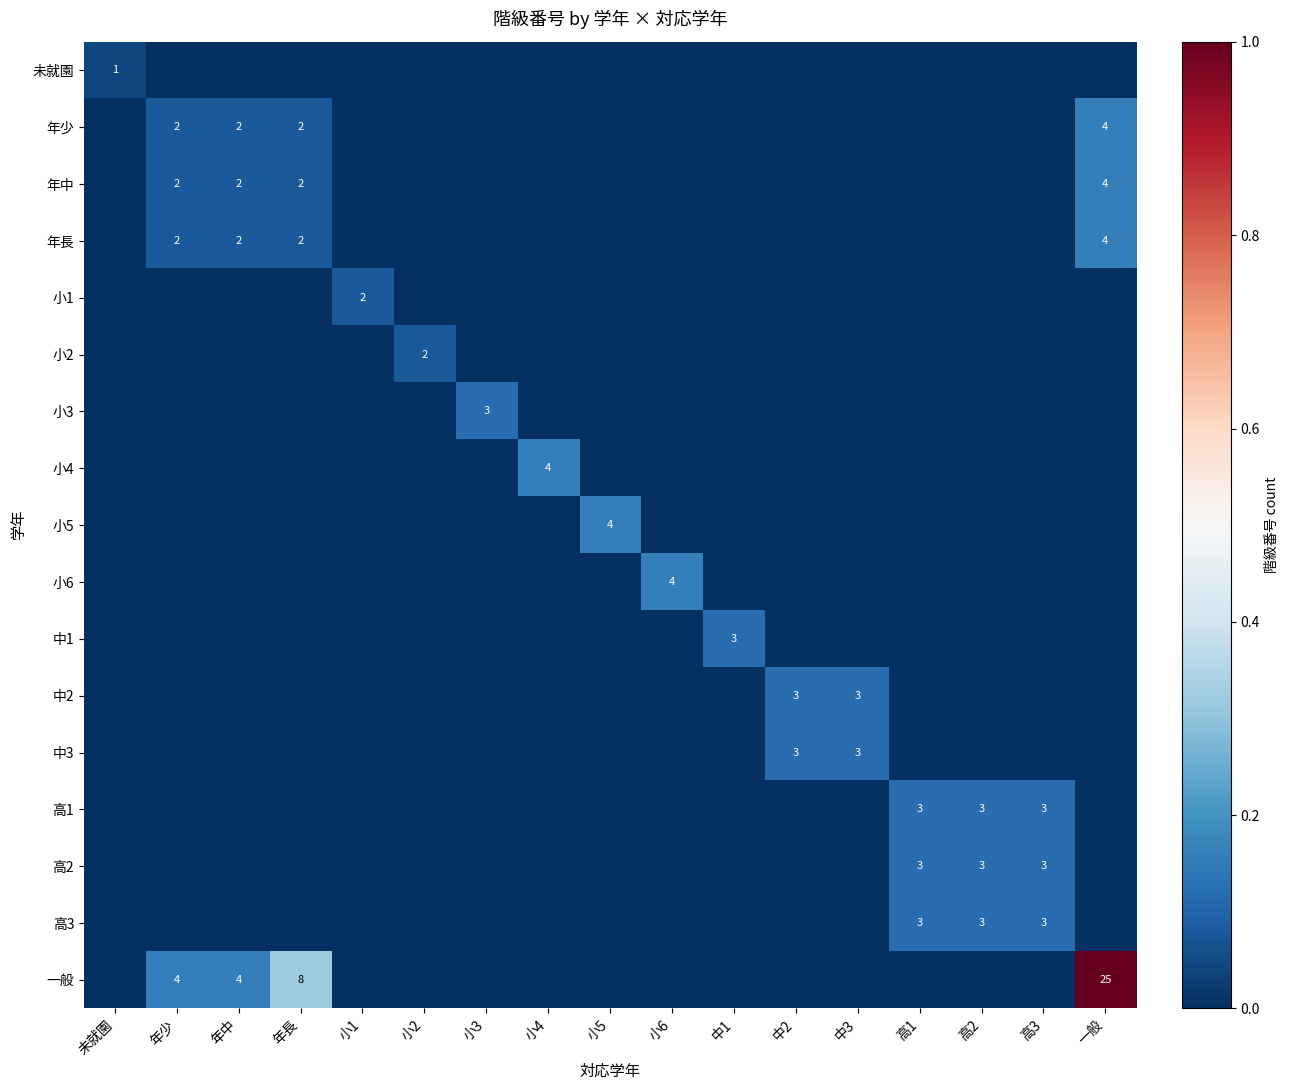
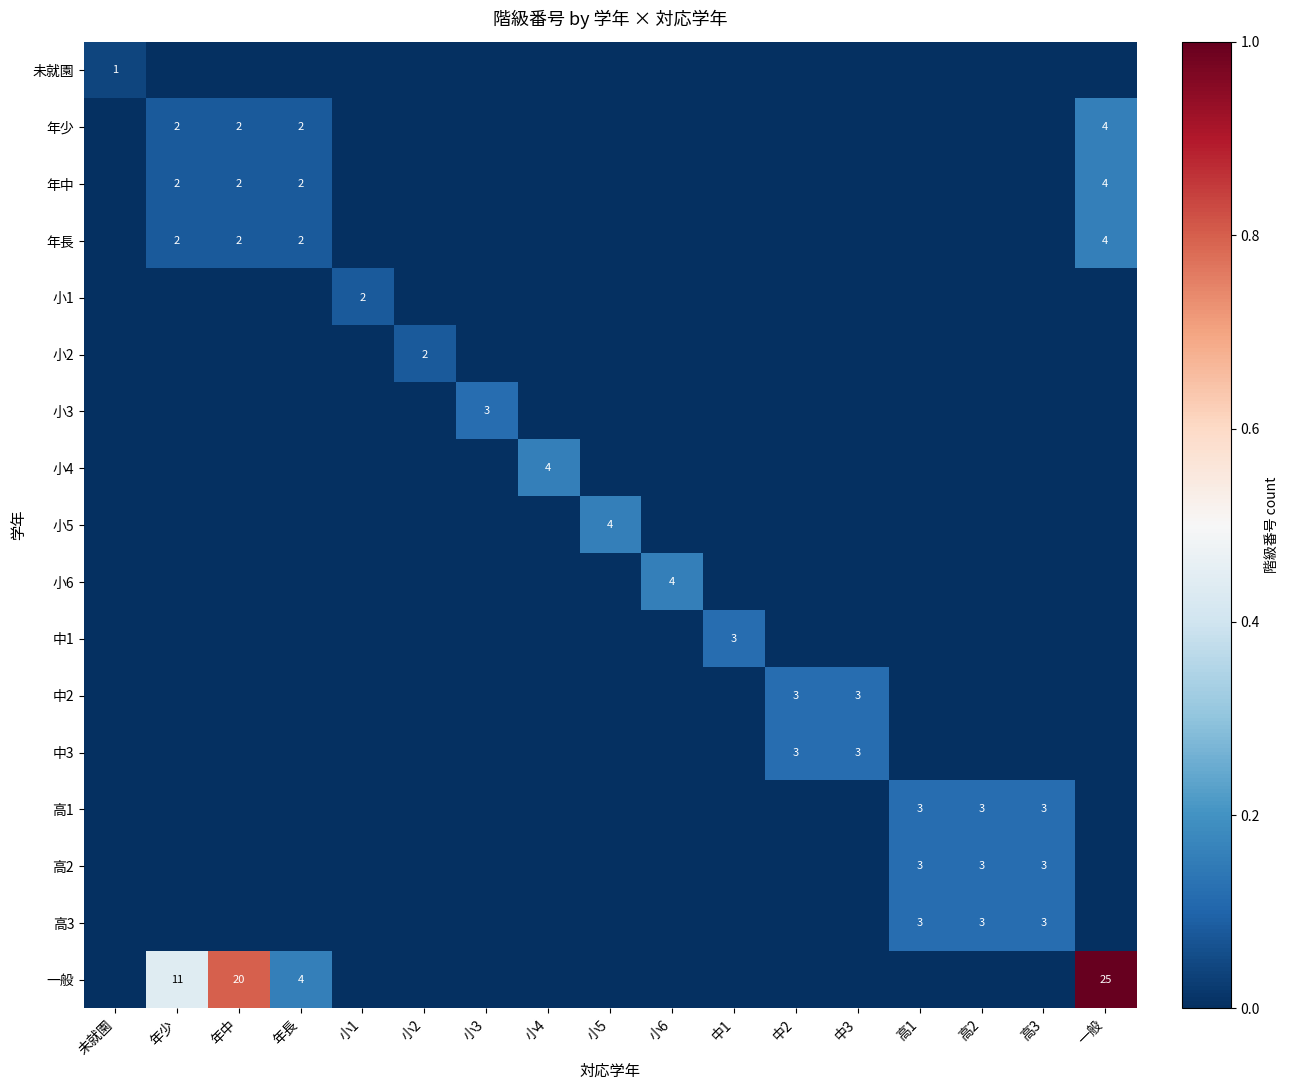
一般, 年少: 4 -> 11
一般, 年中: 4 -> 20
一般, 年長: 8 -> 4
